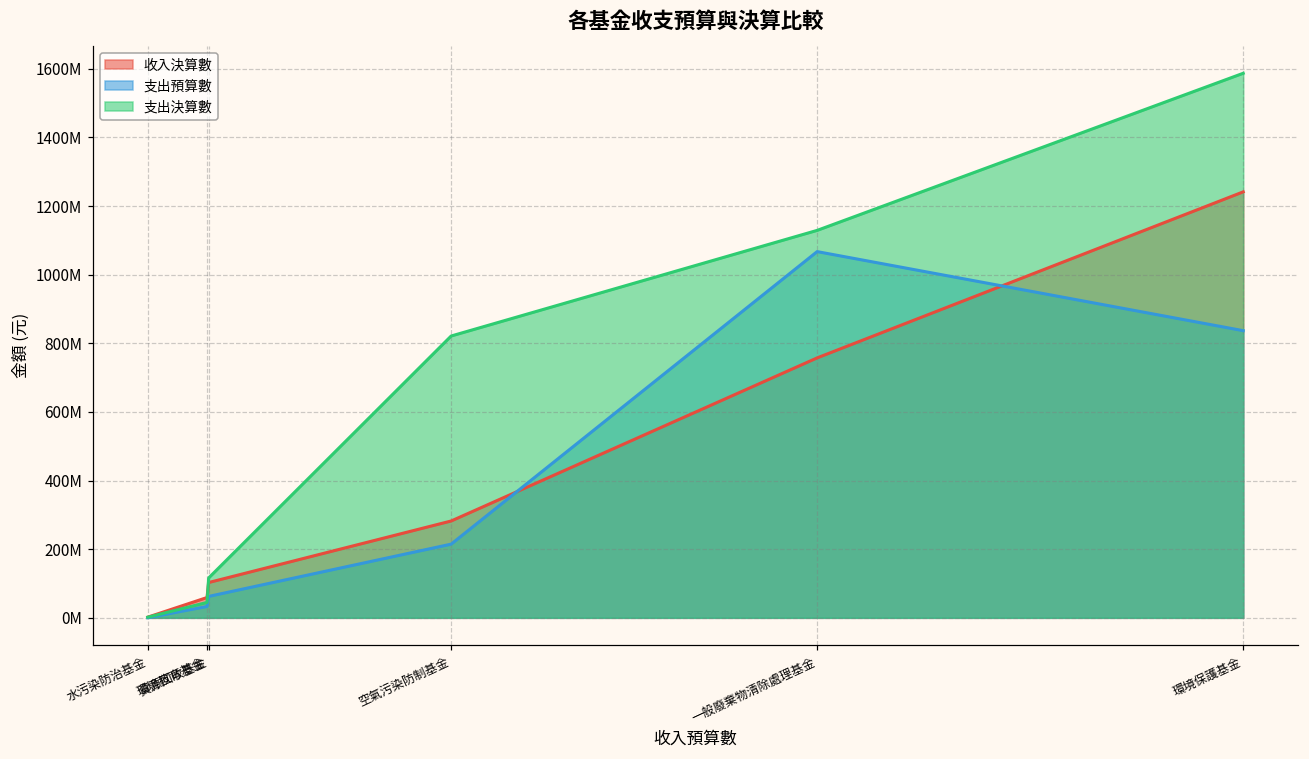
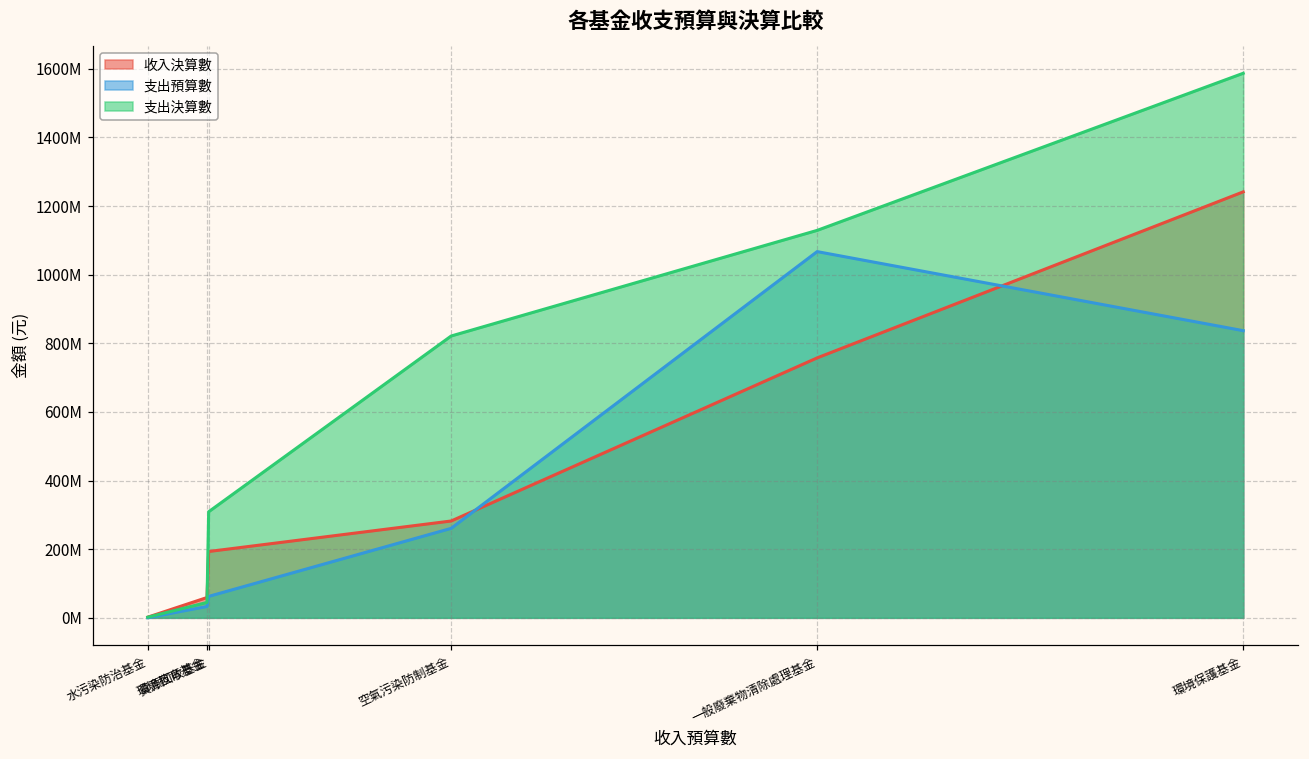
收入決算數, 資源回收基金: 100000000 -> 190000000
支出決算數, 資源回收基金: 120000000 -> 310000000
支出預算數, 空氣污染防制基金: 210000000 -> 260000000
